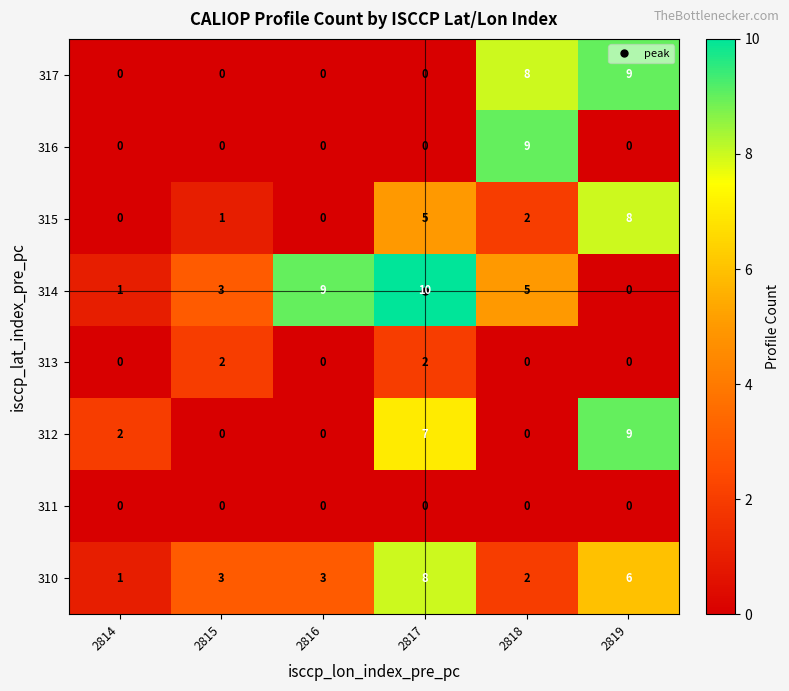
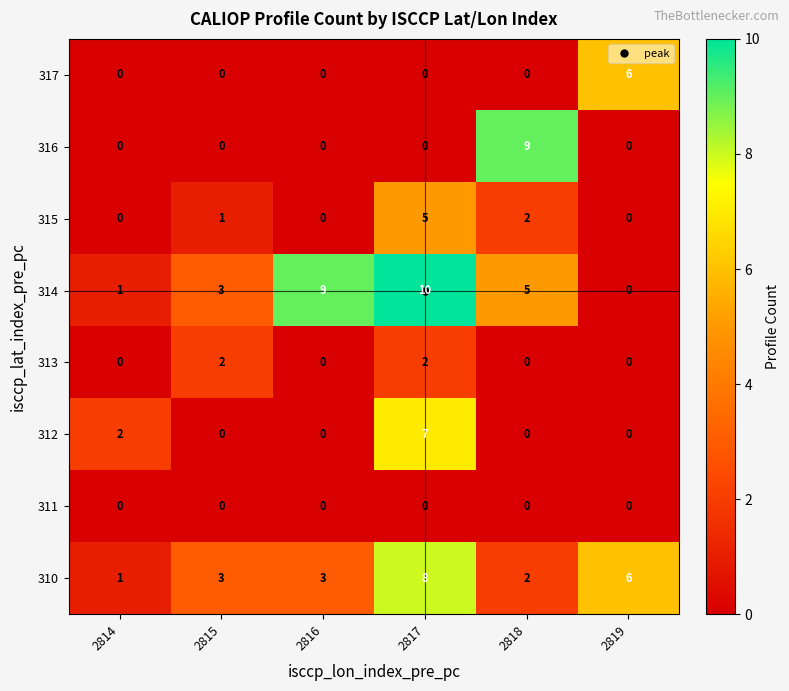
317, 2818: 8 -> 0
317, 2819: 9 -> 6
315, 2819: 8 -> 0
312, 2819: 9 -> 0
